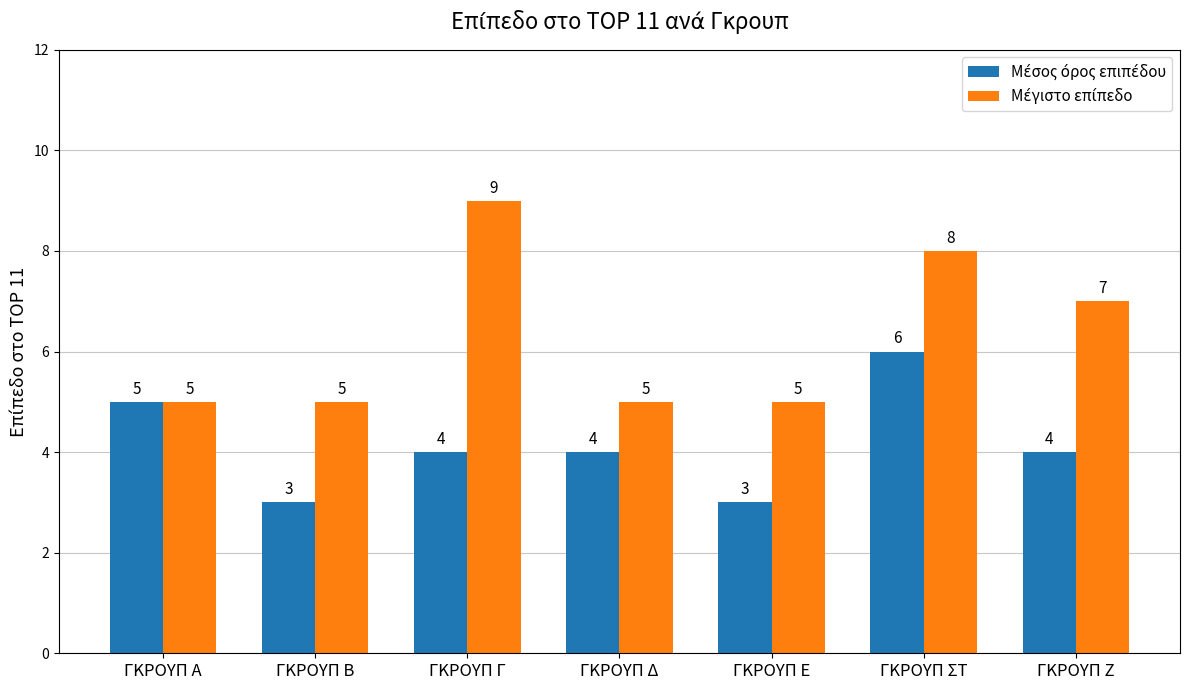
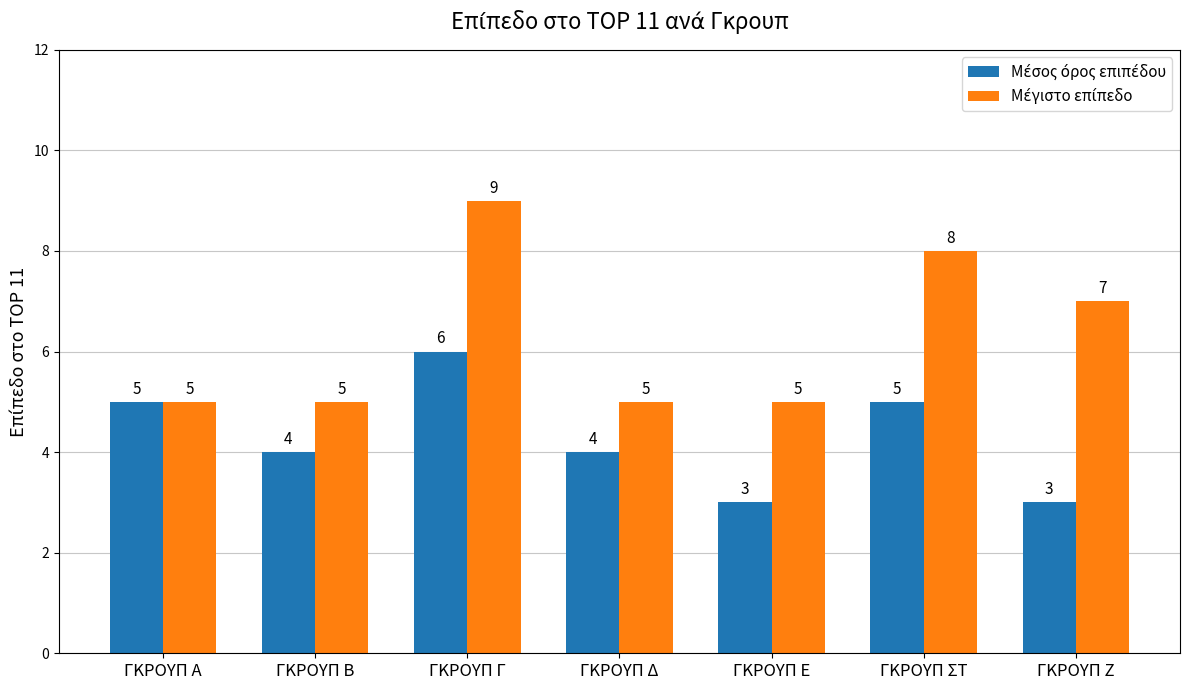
Μέσος όρος επιπέδου, ΓΚΡΟΥΠ Β: 3 -> 4
Μέσος όρος επιπέδου, ΓΚΡΟΥΠ Γ: 4 -> 6
Μέσος όρος επιπέδου, ΓΚΡΟΥΠ ΣΤ: 6 -> 5
Μέσος όρος επιπέδου, ΓΚΡΟΥΠ Ζ: 4 -> 3
